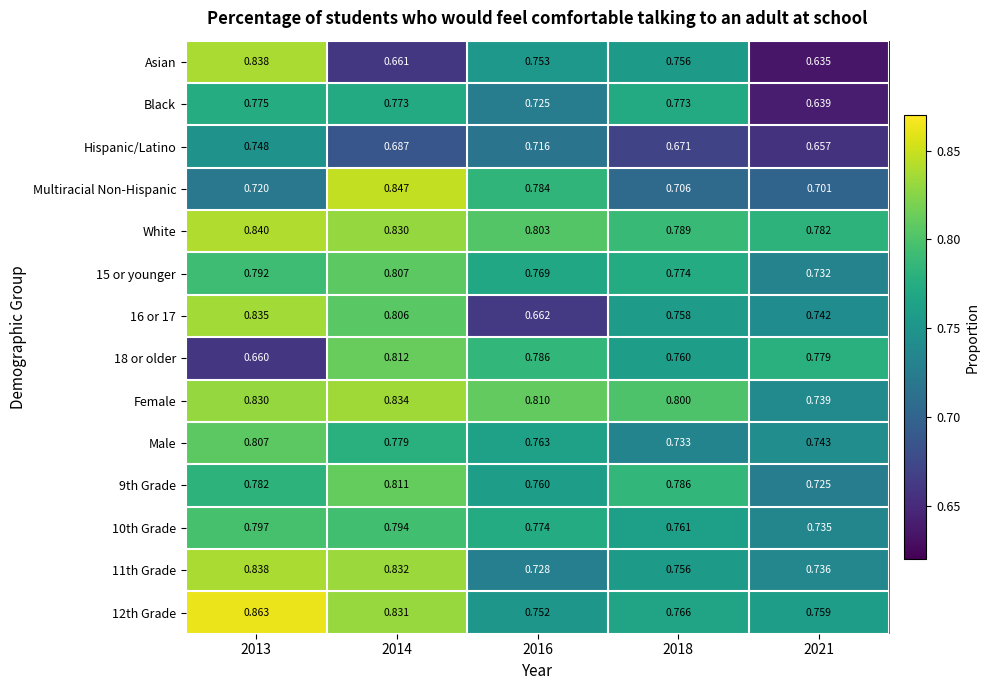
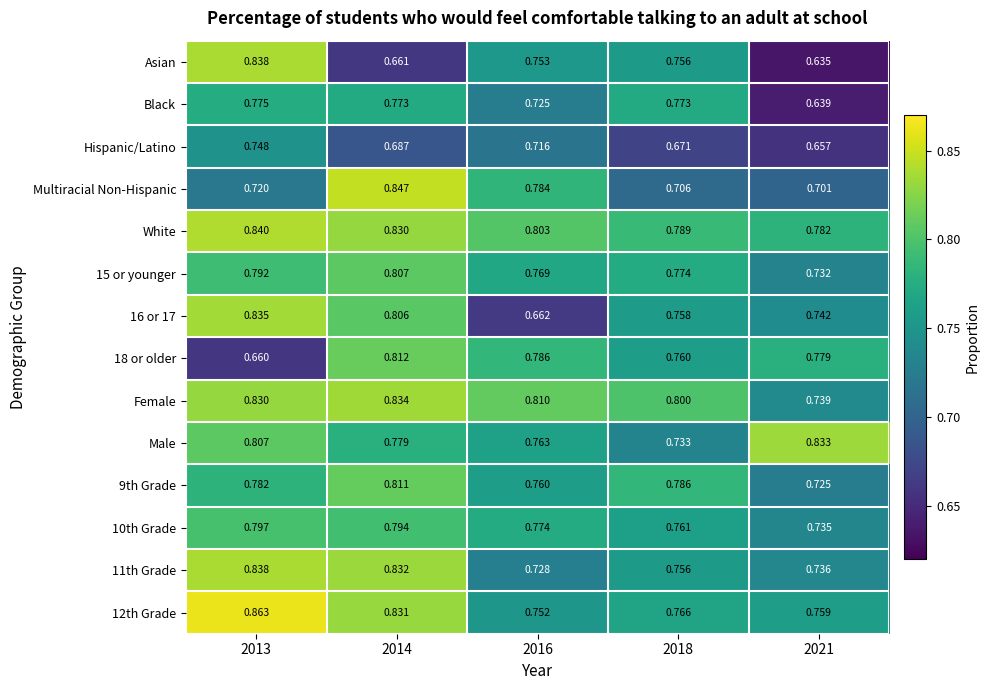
Male, 2021: 0.743 -> 0.833
